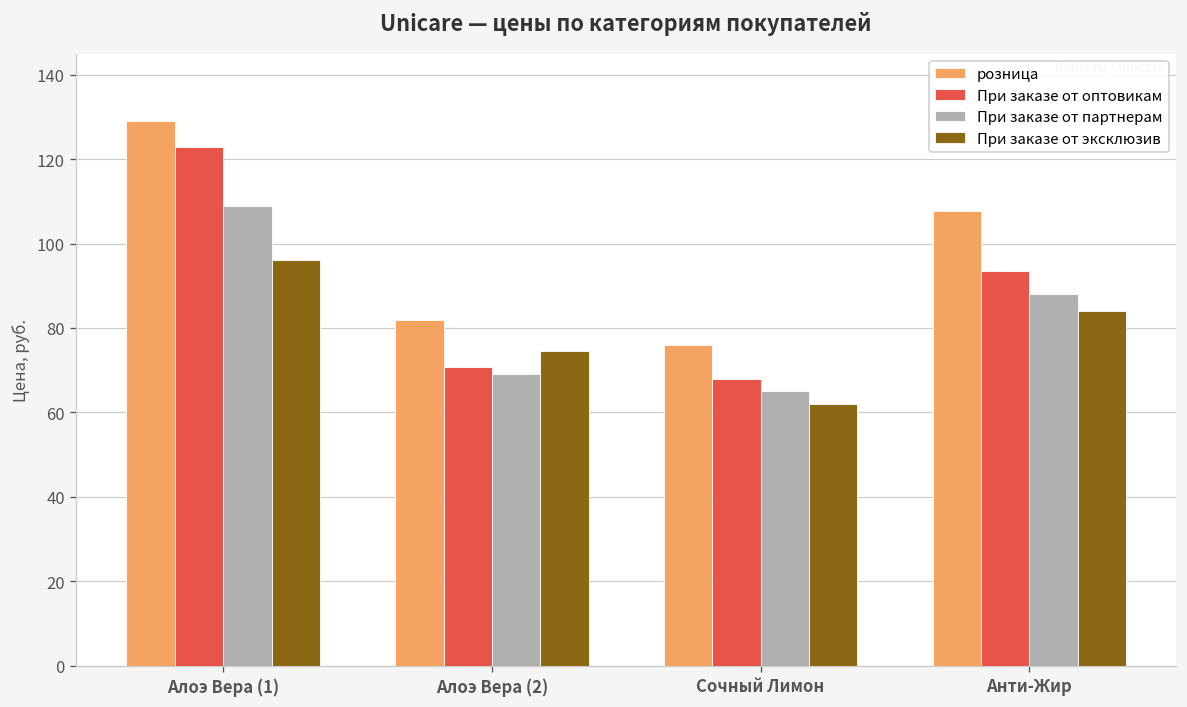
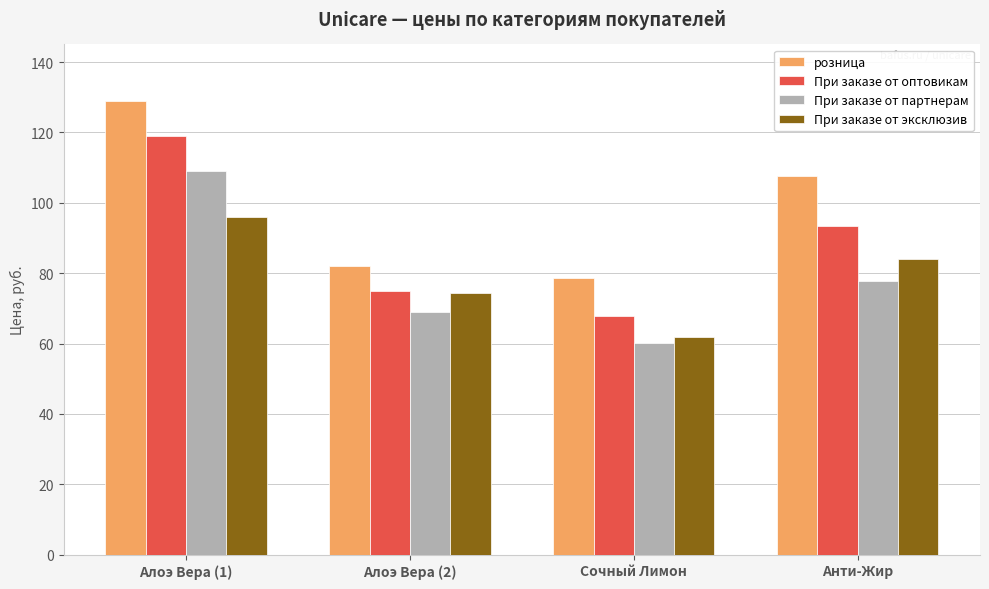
При заказе от оптовикам, Алоэ Вера (1): 123 -> 119
При заказе от оптовикам, Алоэ Вера (2): 71 -> 75
розница, Сочный Лимон: 76 -> 79
При заказе от партнерам, Сочный Лимон: 65 -> 60
При заказе от партнерам, Анти-Жир: 88 -> 78
